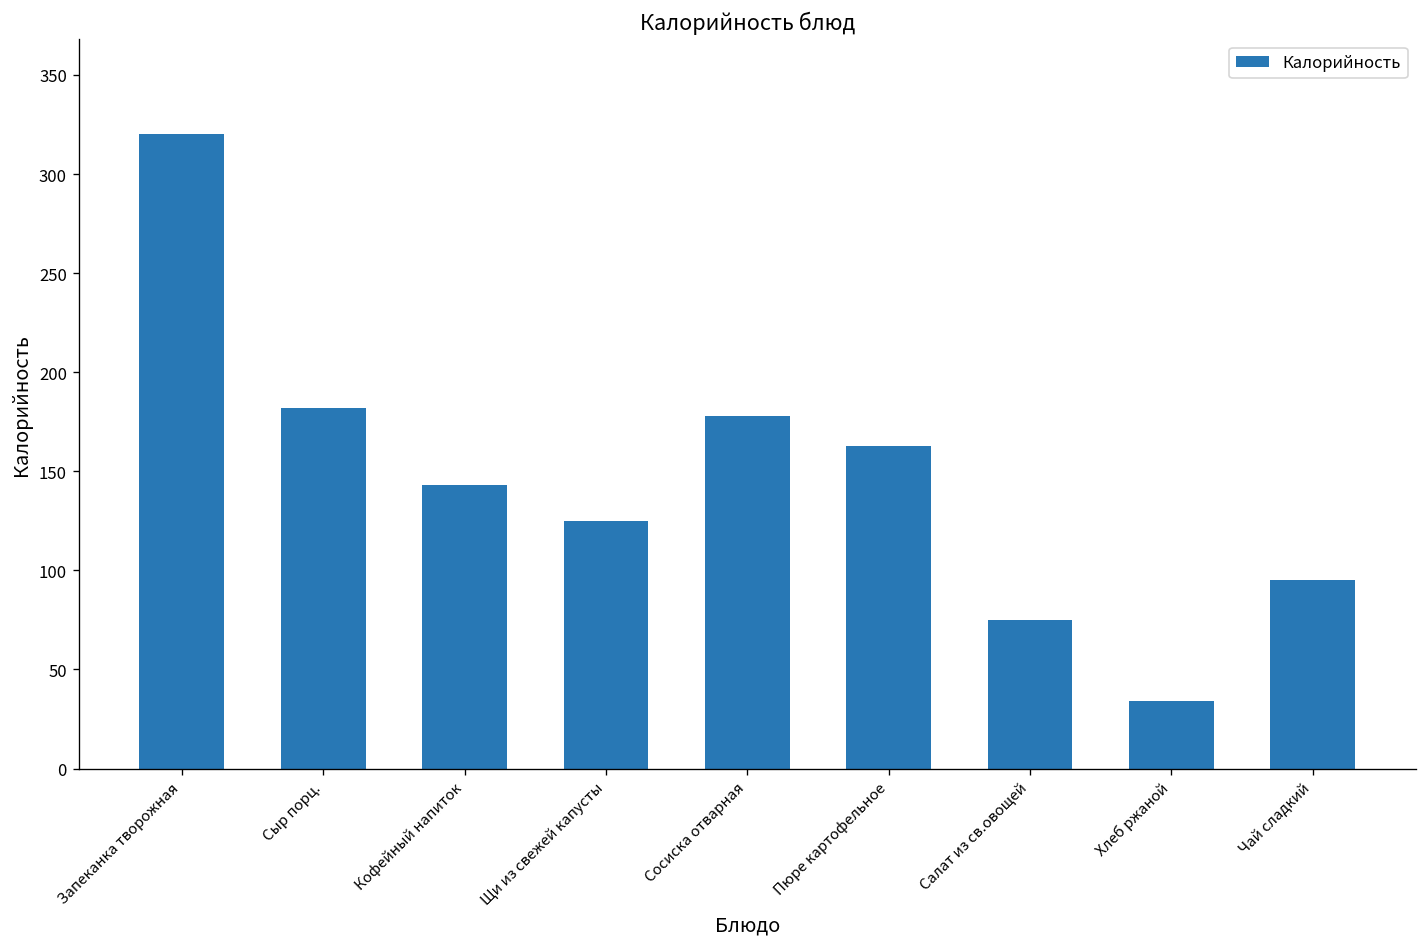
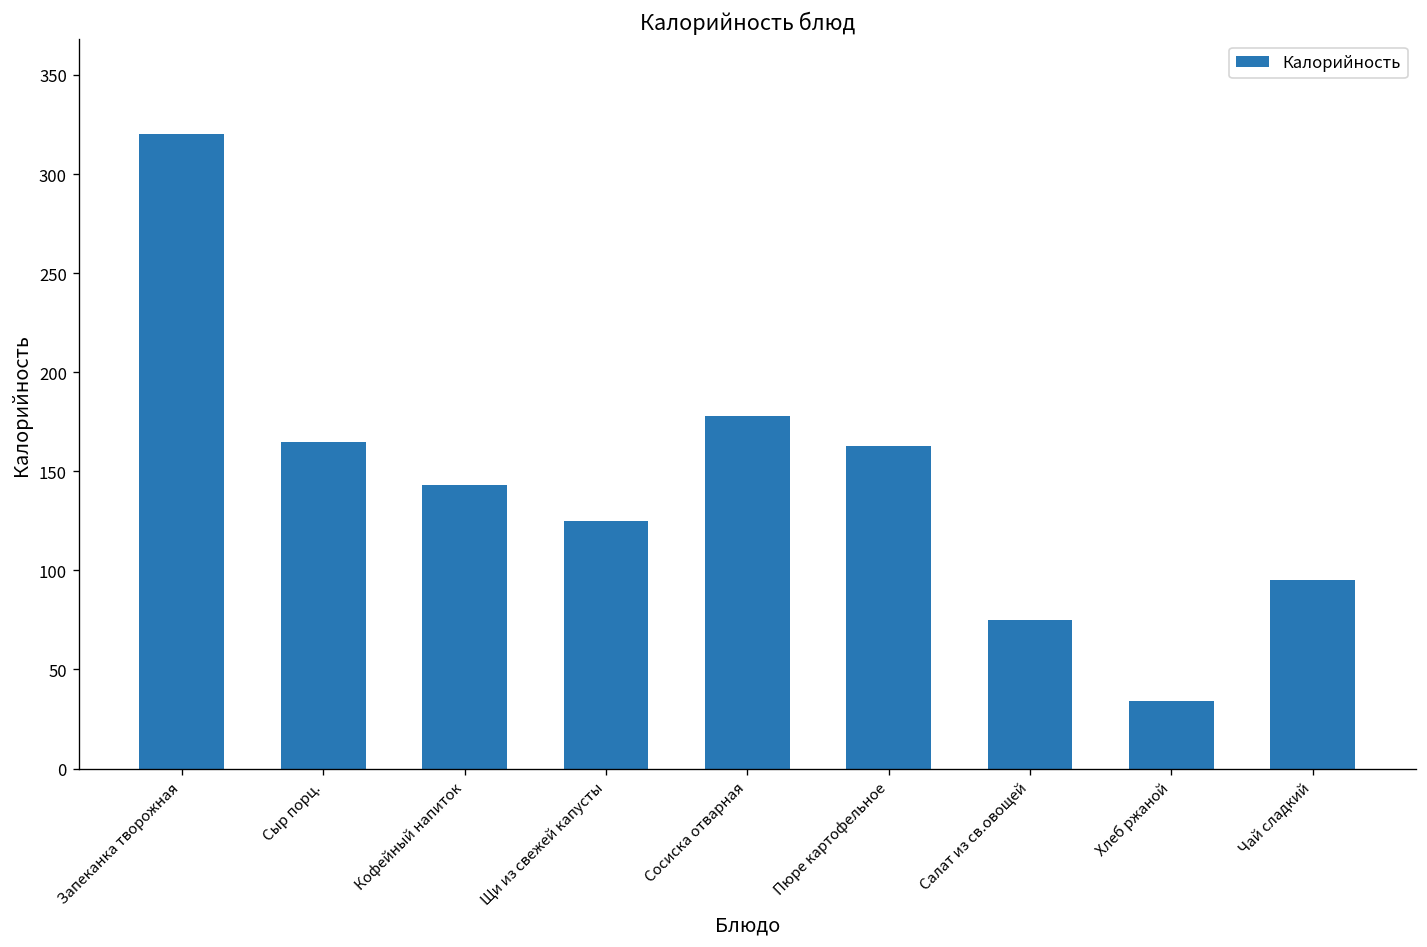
Сыр порц.: 182 -> 165
